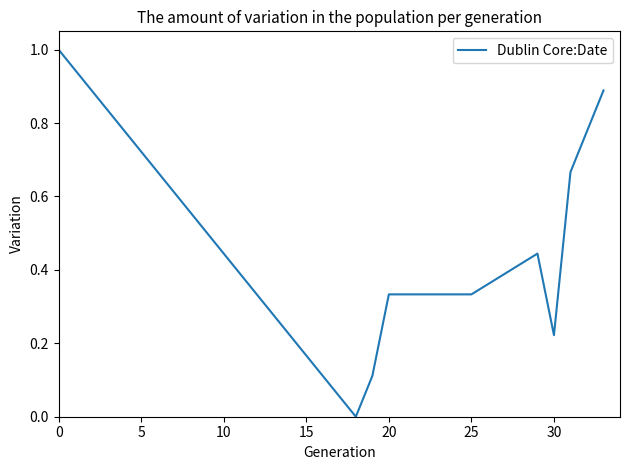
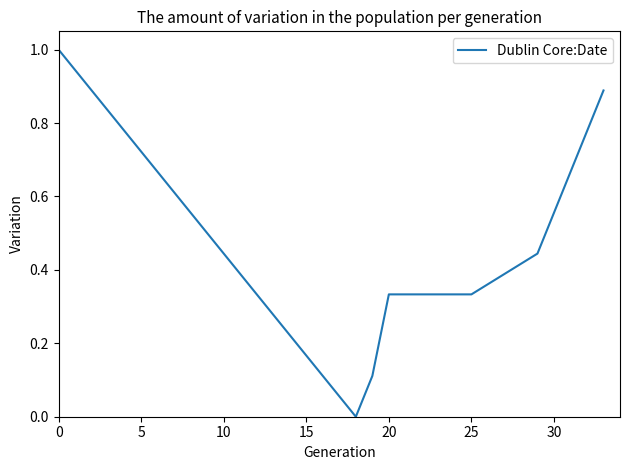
30: 0.22 -> 0.56
